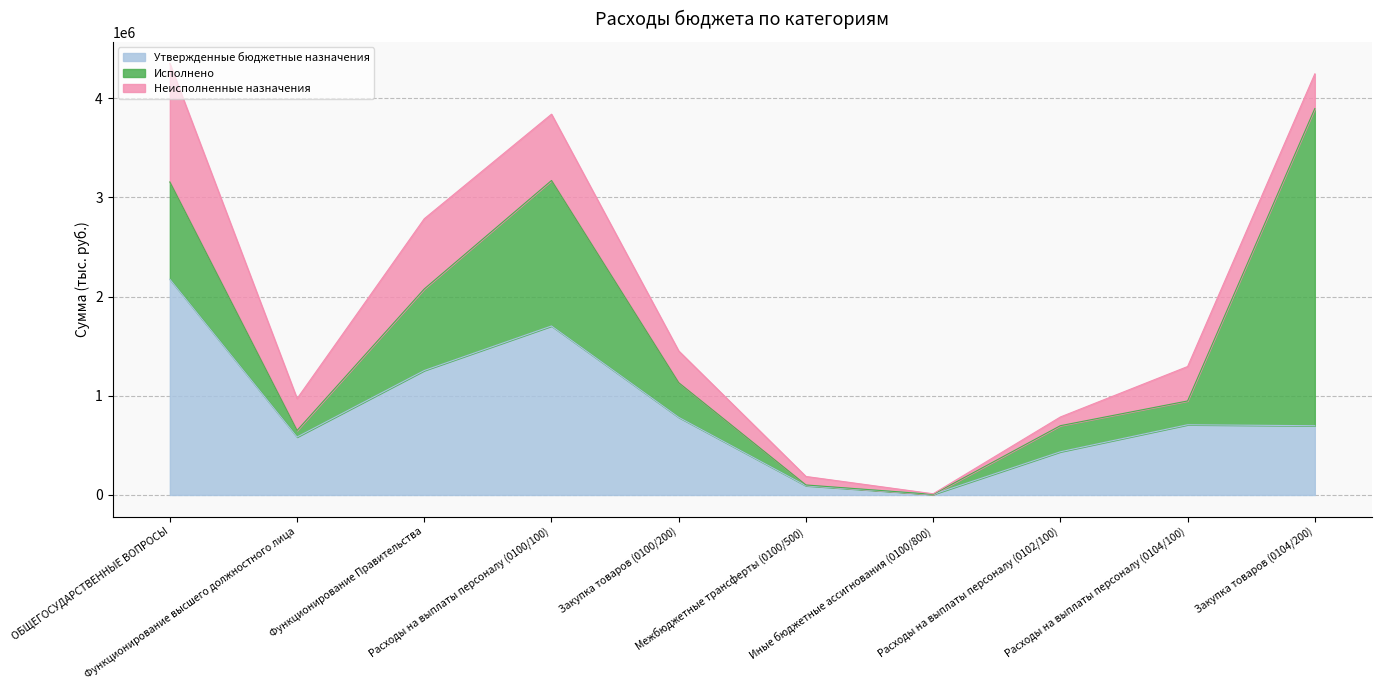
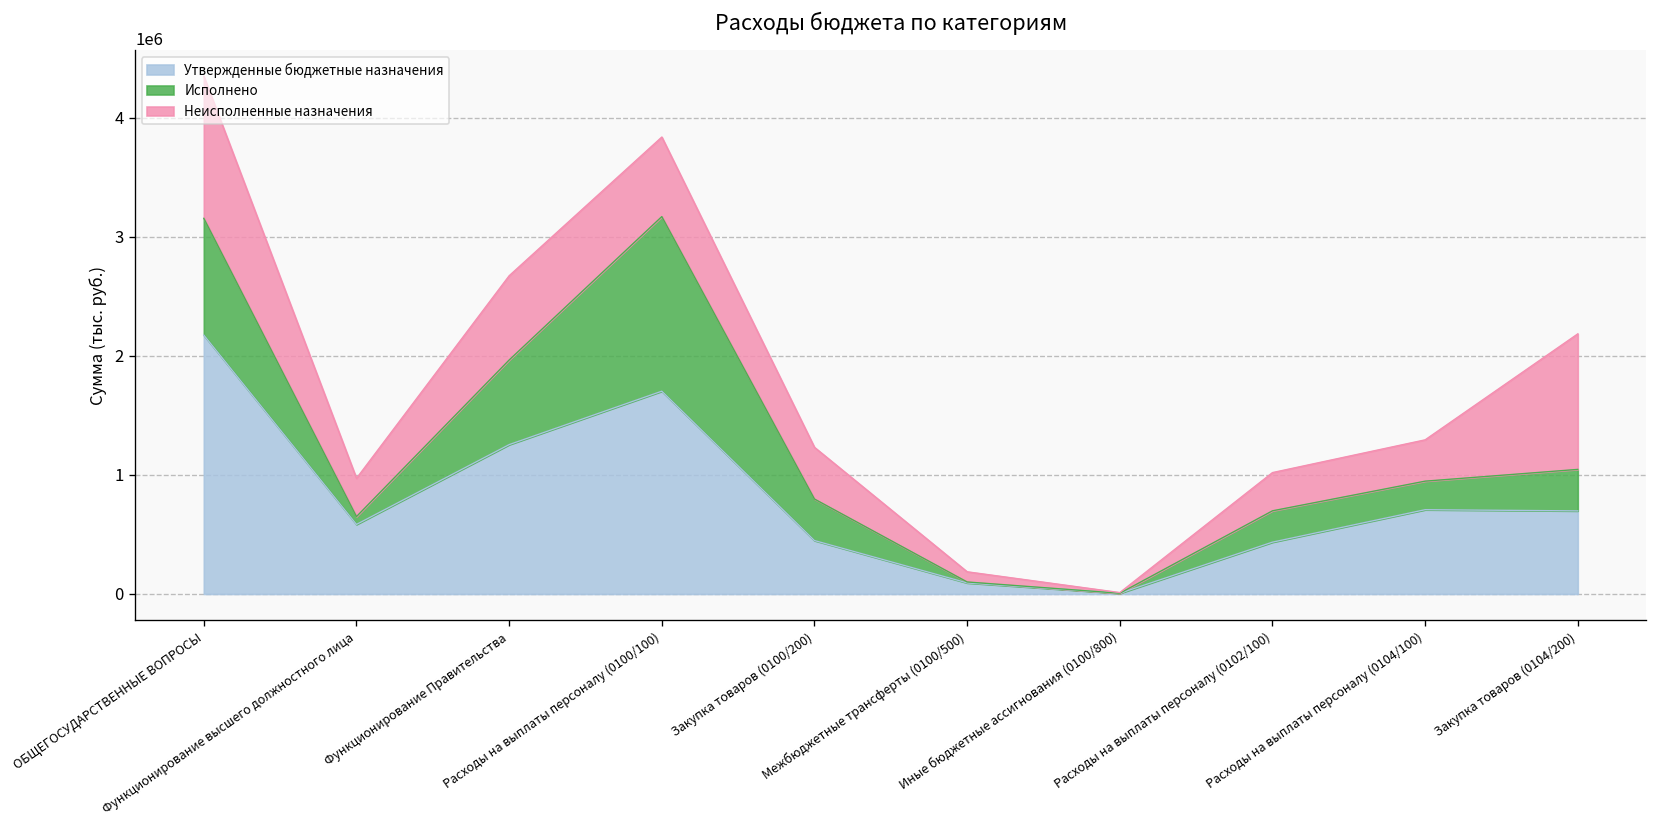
Исполнено, Функционирование Правительства: 800000 -> 700000
Утвержденные бюджетные назначения, Закупка товаров (0100/200): 800000 -> 400000
Неисполненные назначения, Закупка товаров (0100/200): 300000 -> 400000
Неисполненные назначения, Расходы на выплаты персоналу (0102/100): 100000 -> 300000
Исполнено, Закупка товаров (0104/200): 3200000 -> 300000
Неисполненные назначения, Закупка товаров (0104/200): 300000 -> 1100000
